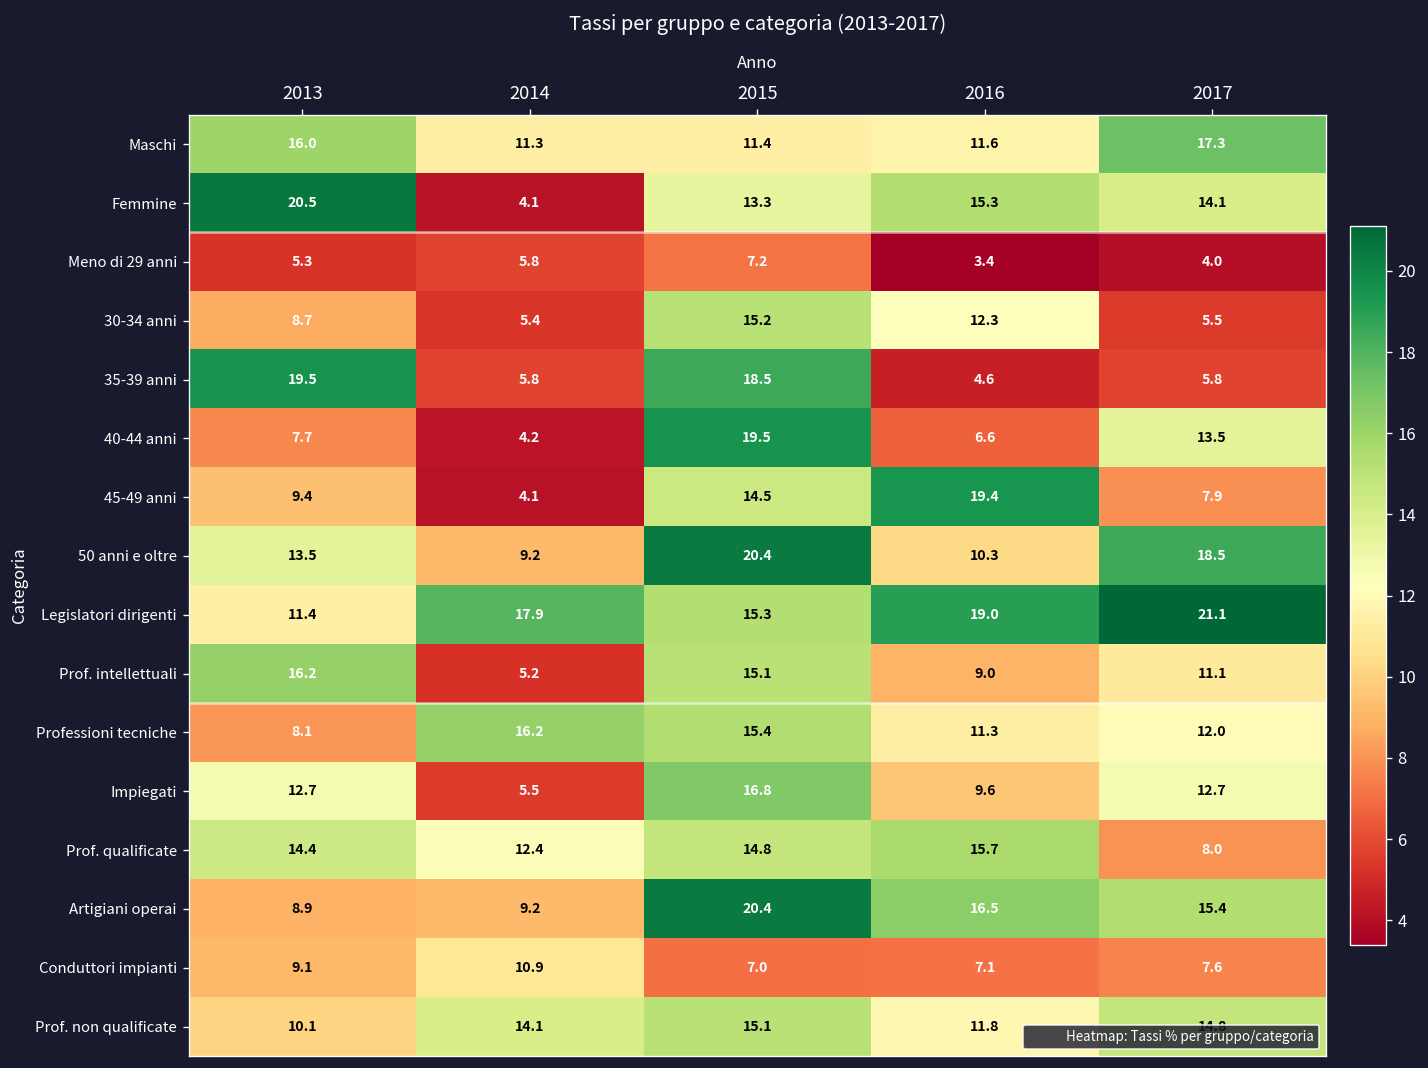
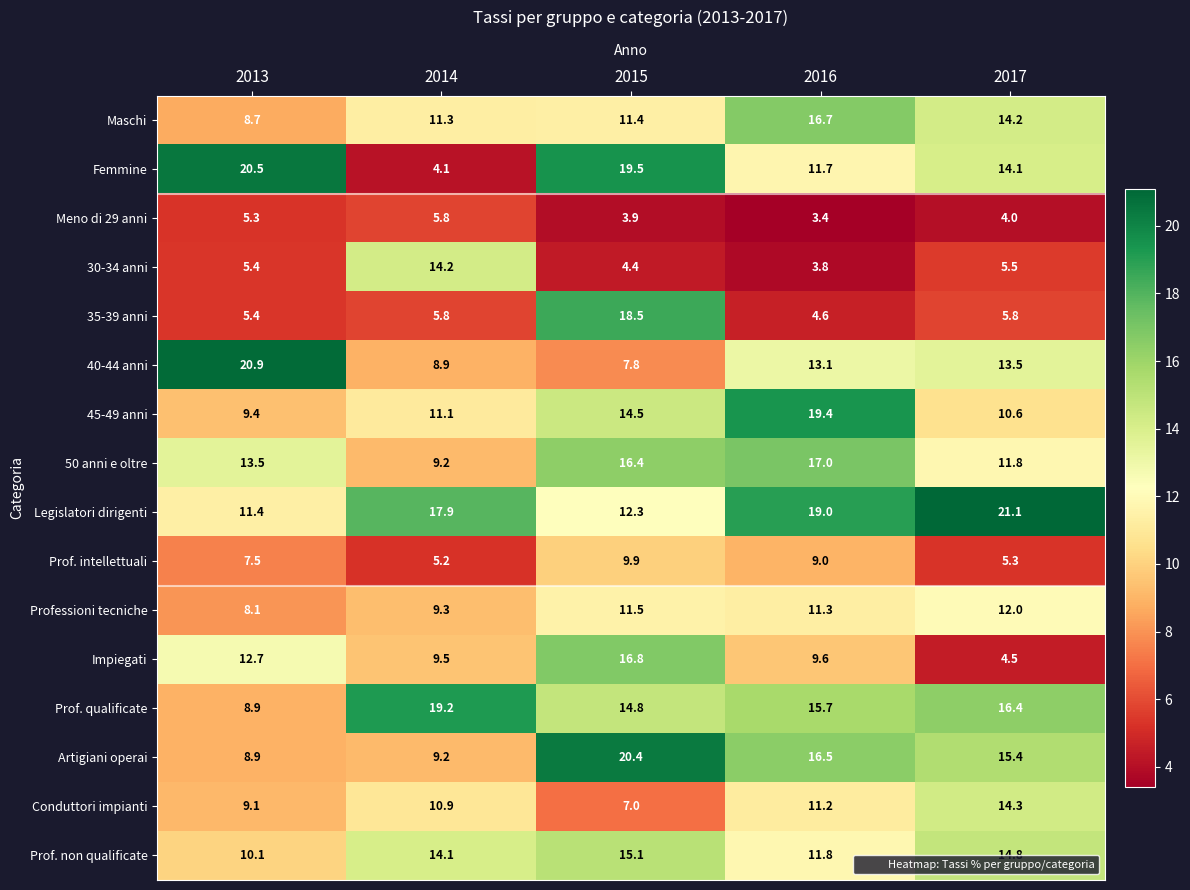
Maschi, 2013: 16.0 -> 8.7
Maschi, 2016: 11.6 -> 16.7
Maschi, 2017: 17.3 -> 14.2
Femmine, 2015: 13.3 -> 19.5
Femmine, 2016: 15.3 -> 11.7
Meno di 29 anni, 2015: 7.2 -> 3.9
30-34 anni, 2013: 8.7 -> 5.4
30-34 anni, 2014: 5.4 -> 14.2
30-34 anni, 2015: 15.2 -> 4.4
30-34 anni, 2016: 12.3 -> 3.8
35-39 anni, 2013: 19.5 -> 5.4
40-44 anni, 2013: 7.7 -> 20.9
40-44 anni, 2014: 4.2 -> 8.9
40-44 anni, 2015: 19.5 -> 7.8
40-44 anni, 2016: 6.6 -> 13.1
45-49 anni, 2014: 4.1 -> 11.1
45-49 anni, 2017: 7.9 -> 10.6
50 anni e oltre, 2015: 20.4 -> 16.4
50 anni e oltre, 2016: 10.3 -> 17.0
50 anni e oltre, 2017: 18.5 -> 11.8
Legislatori dirigenti, 2015: 15.3 -> 12.3
Prof. intellettuali, 2013: 16.2 -> 7.5
Prof. intellettuali, 2015: 15.1 -> 9.9
Prof. intellettuali, 2017: 11.1 -> 5.3
Professioni tecniche, 2014: 16.2 -> 9.3
Professioni tecniche, 2015: 15.4 -> 11.5
Impiegati, 2014: 5.5 -> 9.5
Impiegati, 2017: 12.7 -> 4.5
Prof. qualificate, 2013: 14.4 -> 8.9
Prof. qualificate, 2014: 12.4 -> 19.2
Prof. qualificate, 2017: 8.0 -> 16.4
Conduttori impianti, 2016: 7.1 -> 11.2
Conduttori impianti, 2017: 7.6 -> 14.3
